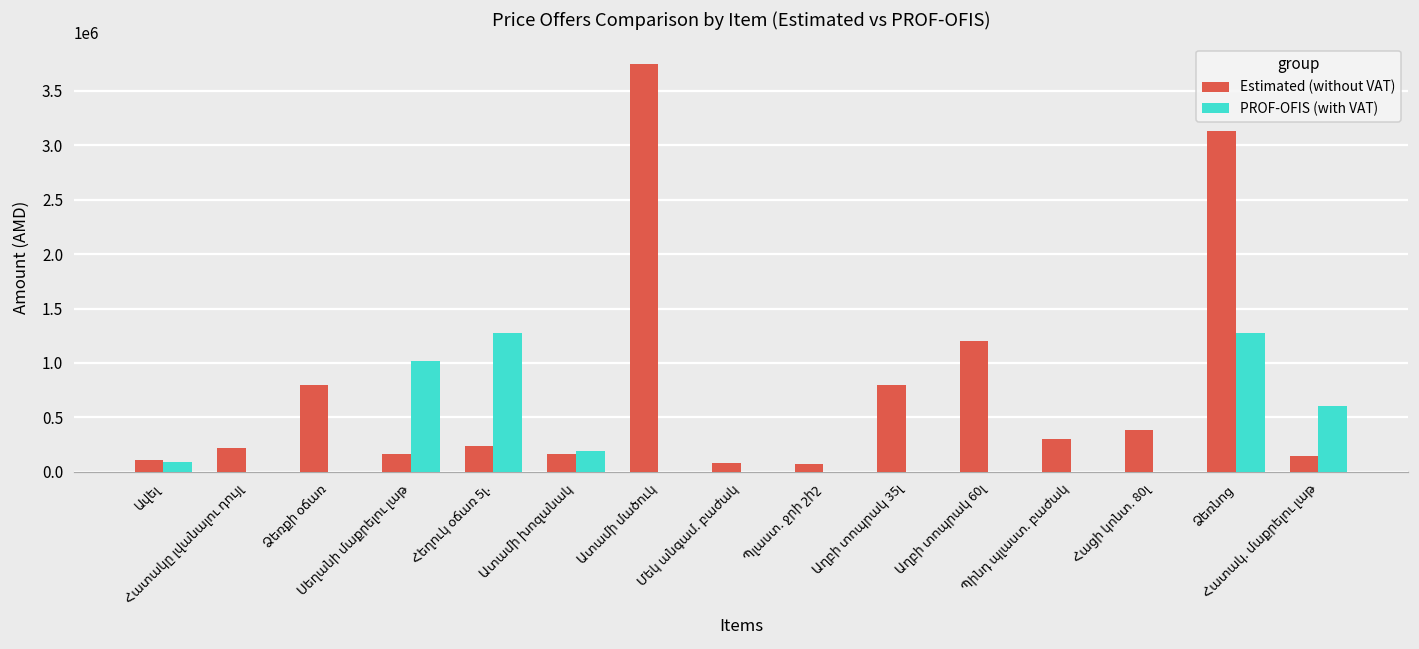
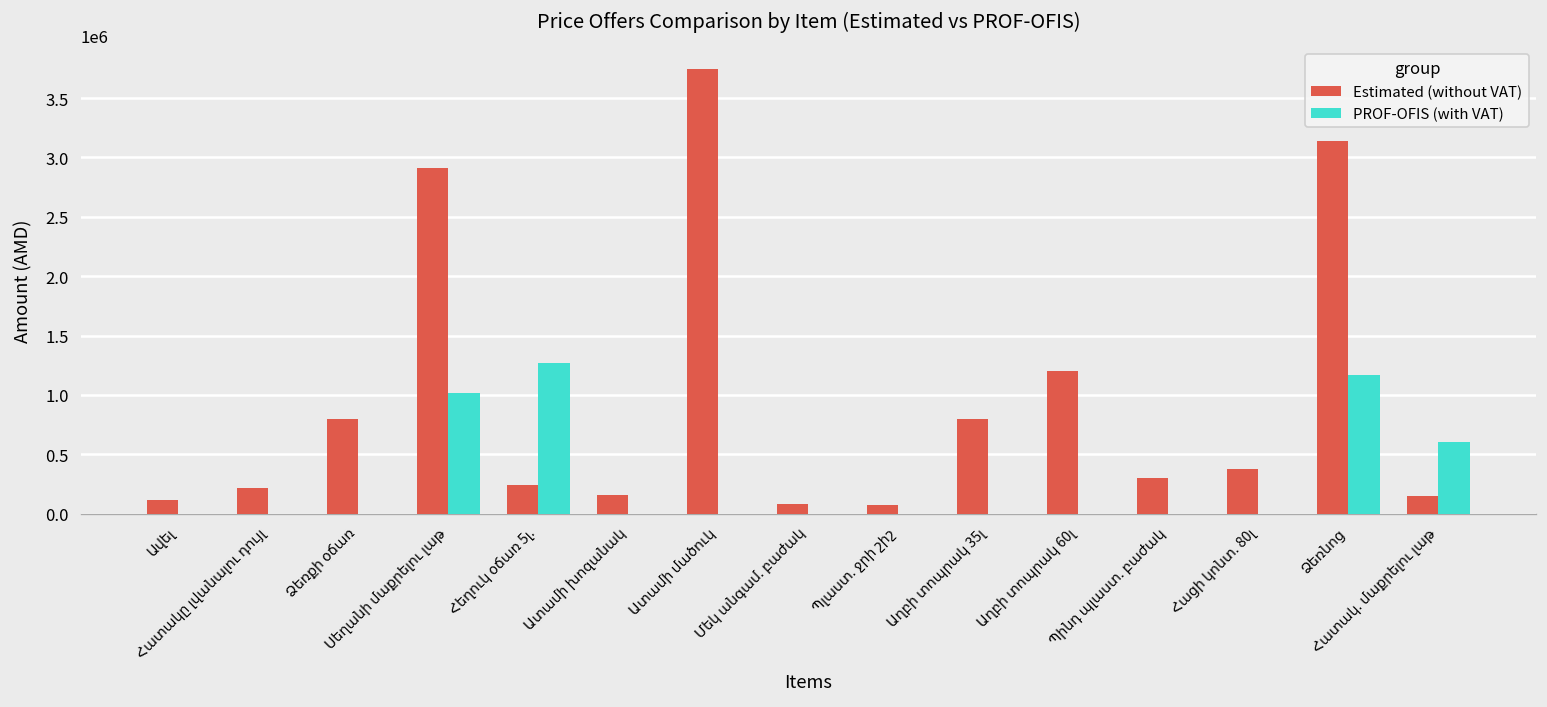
PROF-OFIS (with VAT), Ավել: 100000 -> 0
Estimated (without VAT), Սեղանի մաքրելու լաթ: 200000 -> 2900000
PROF-OFIS (with VAT), Ատամի խոզանակ: 200000 -> 0
PROF-OFIS (with VAT), Ձեռնոց: 1300000 -> 1200000
